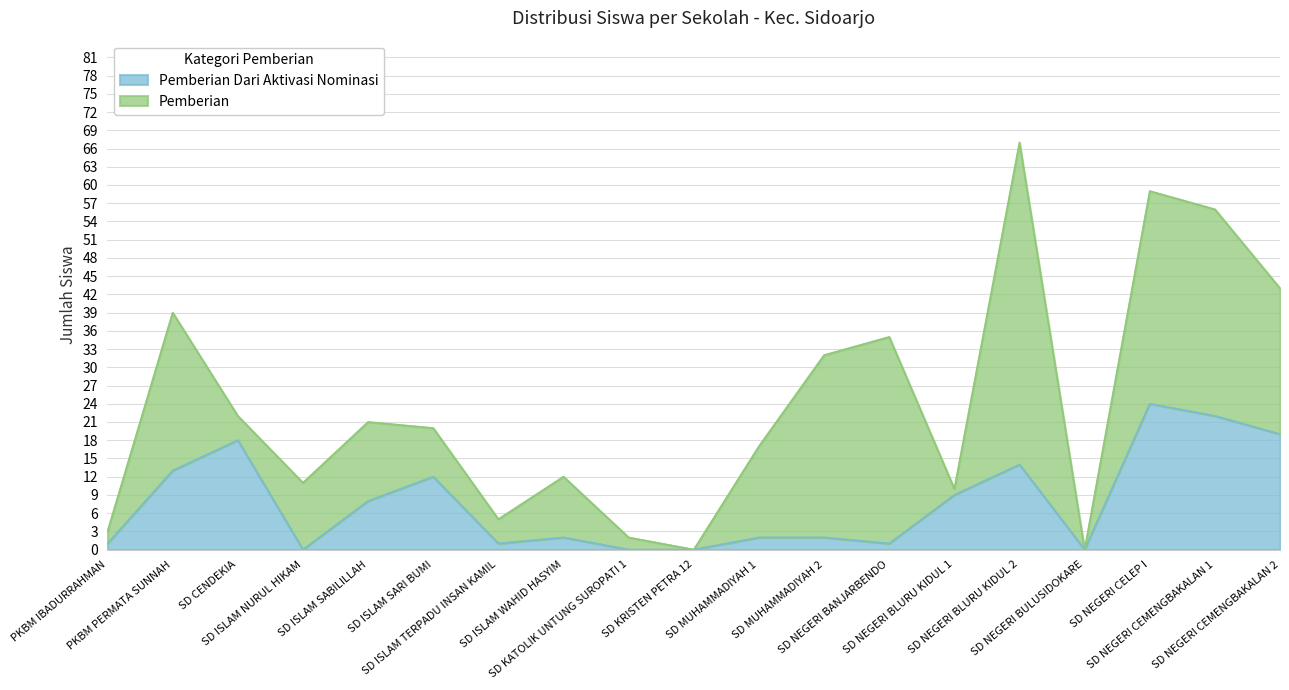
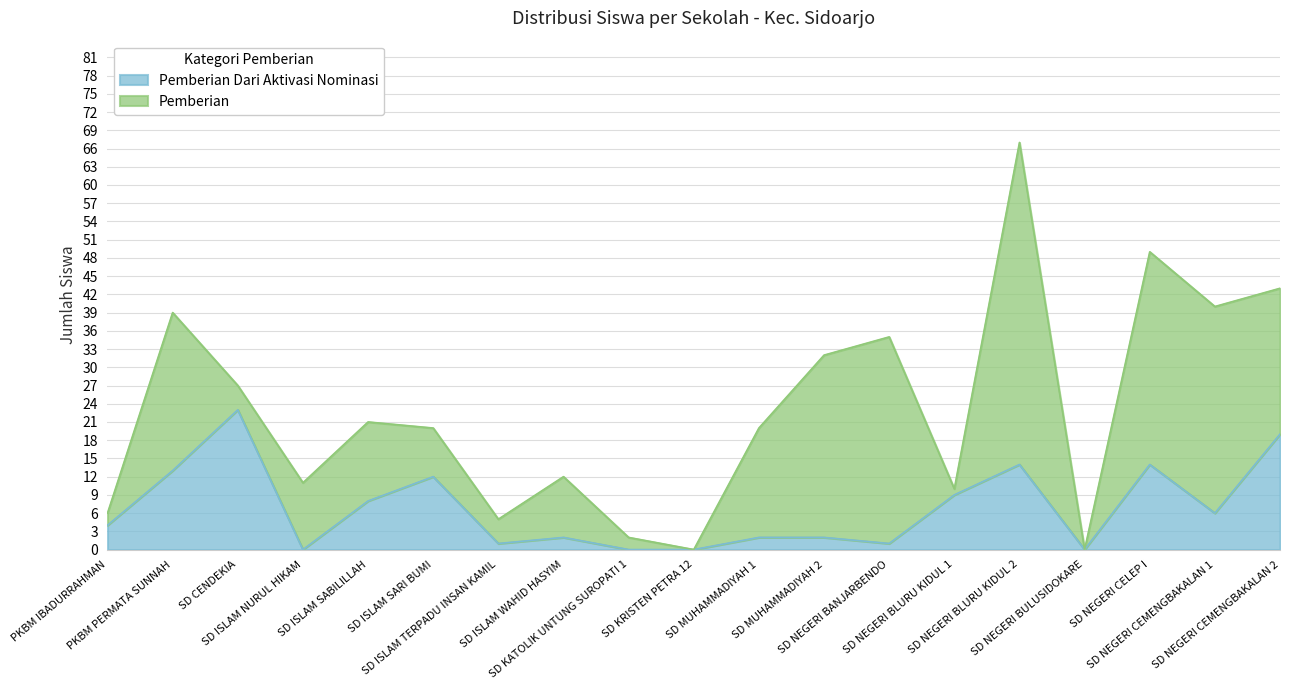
Pemberian Dari Aktivasi Nominasi, PKBM IBADURRAHMAN: 1 -> 4
Pemberian Dari Aktivasi Nominasi, SD CENDEKIA: 18 -> 23
Pemberian, SD MUHAMMADIYAH 1: 15 -> 18
Pemberian Dari Aktivasi Nominasi, SD NEGERI CELEP I: 24 -> 14
Pemberian Dari Aktivasi Nominasi, SD NEGERI CEMENGBAKALAN 1: 22 -> 6
